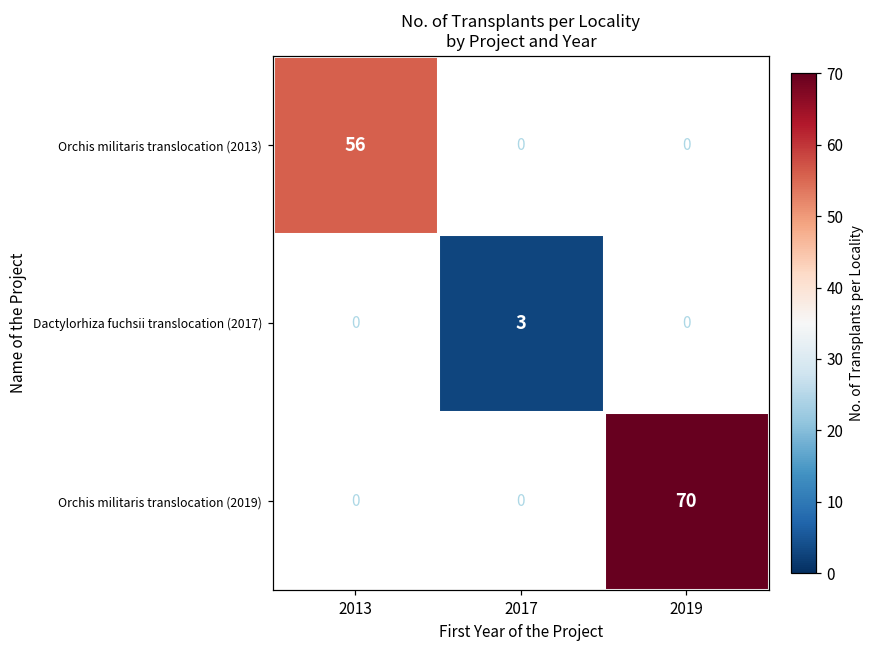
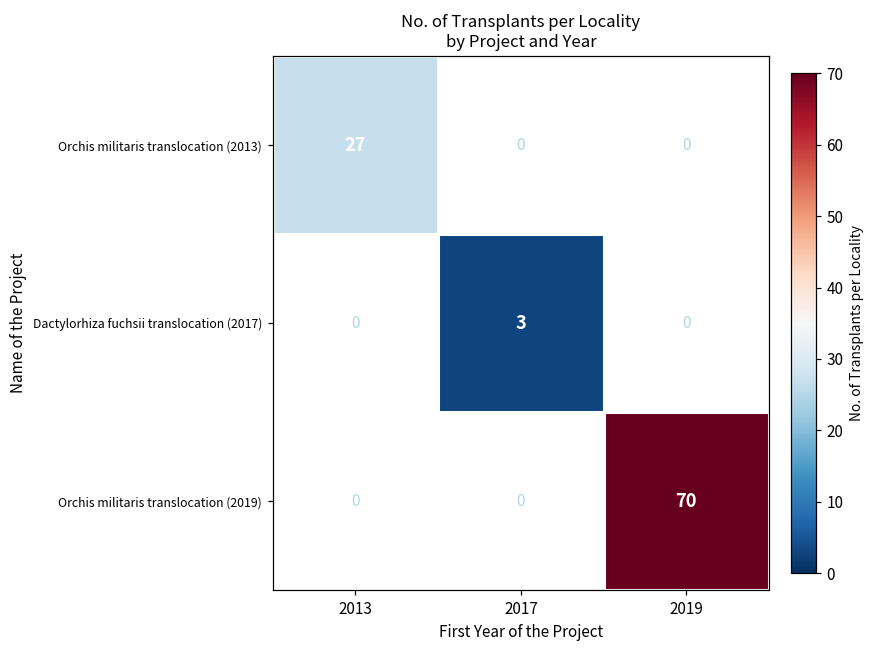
Orchis militaris translocation (2013), 2013: 56 -> 27
